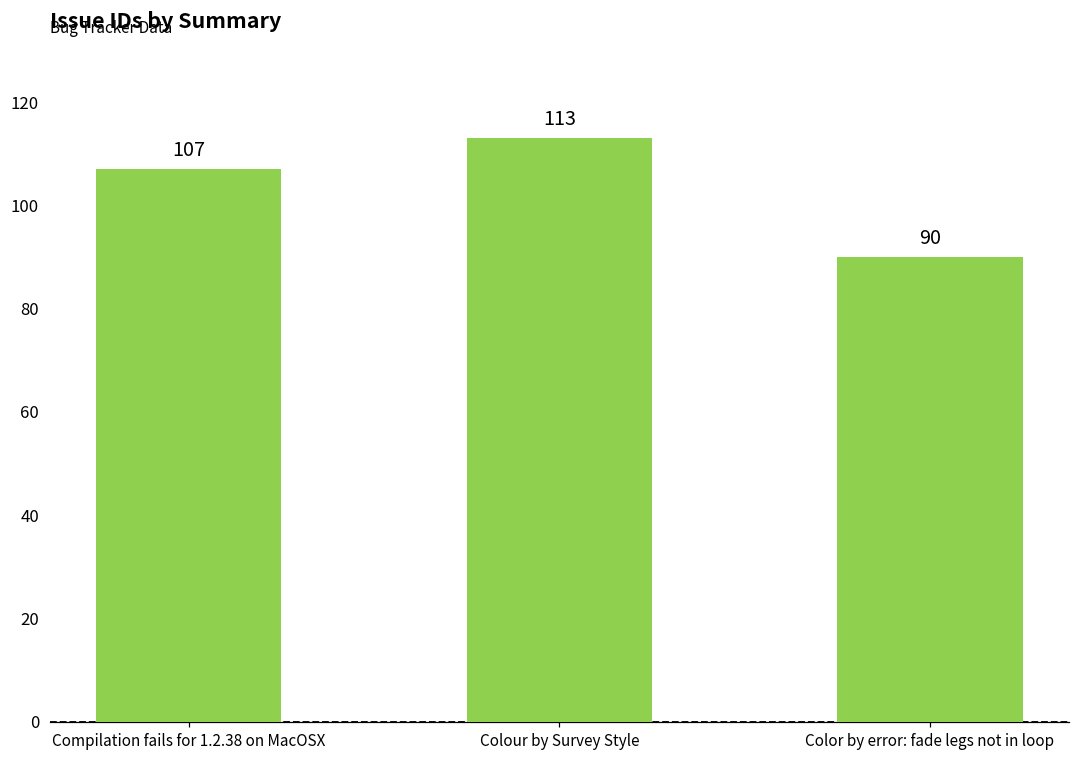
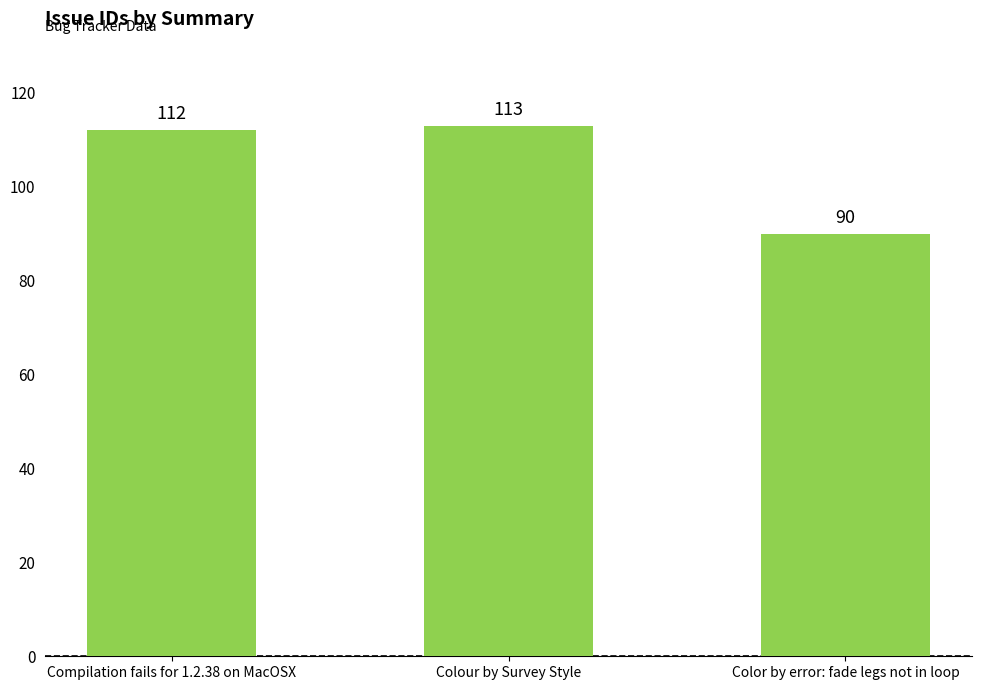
Compilation fails for 1.2.38 on MacOSX: 107 -> 112
